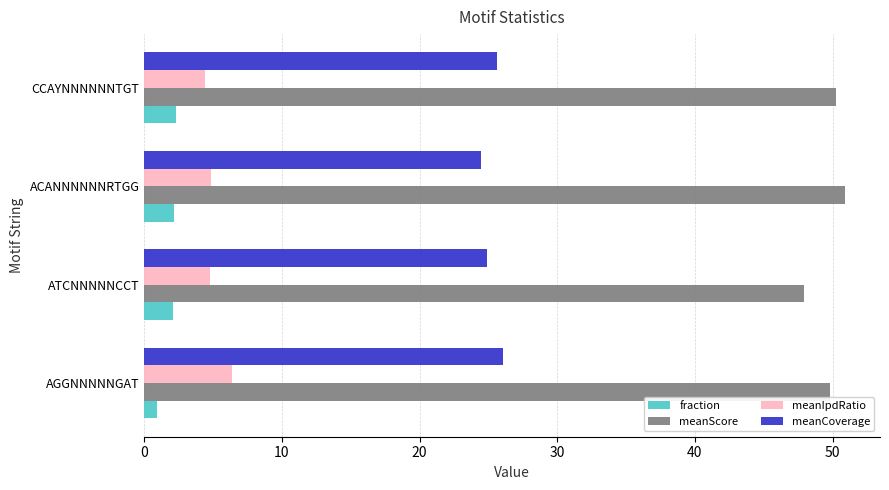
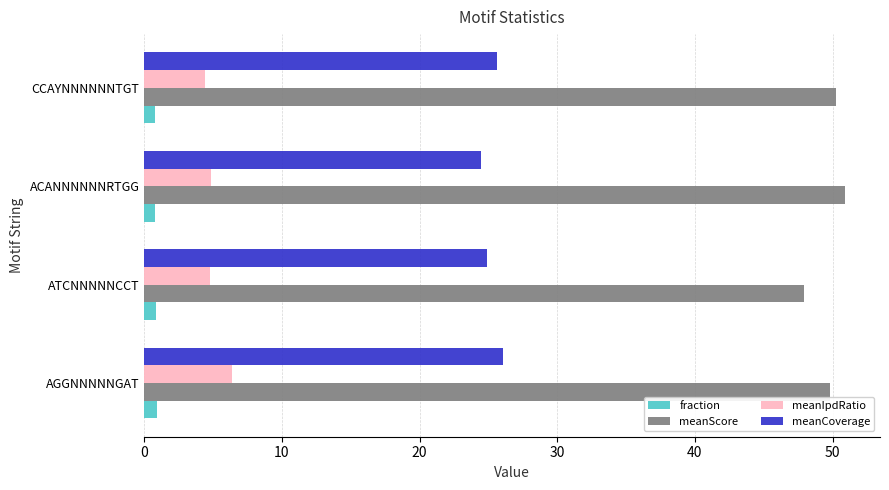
fraction, CCAYNNNNNNTGT: 2.3 -> 0.8
fraction, ACANNNNNNRTGG: 2.1 -> 0.8
fraction, ATCNNNNNCCT: 2.1 -> 0.9
